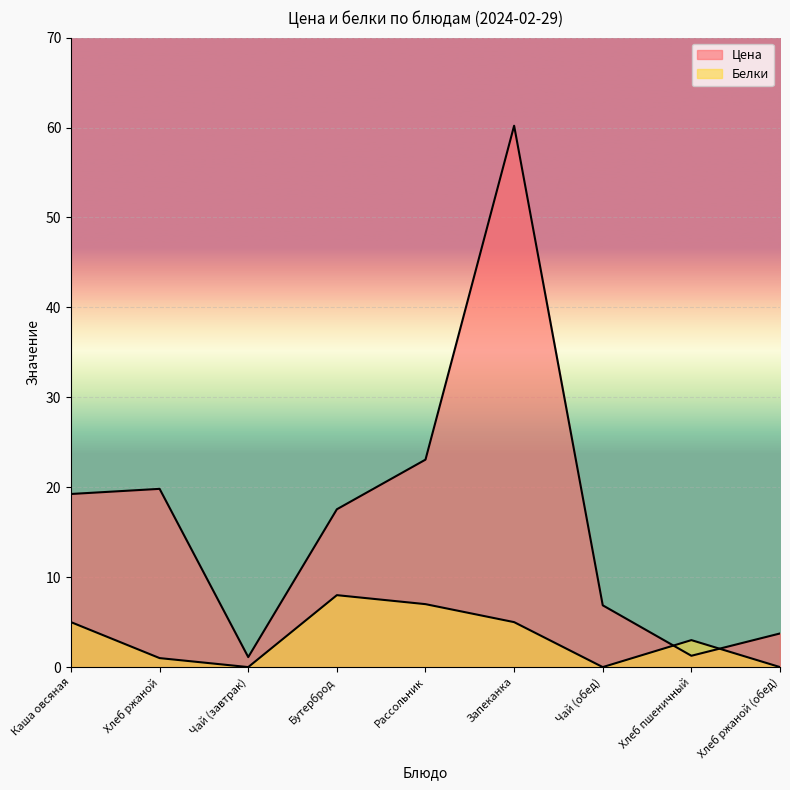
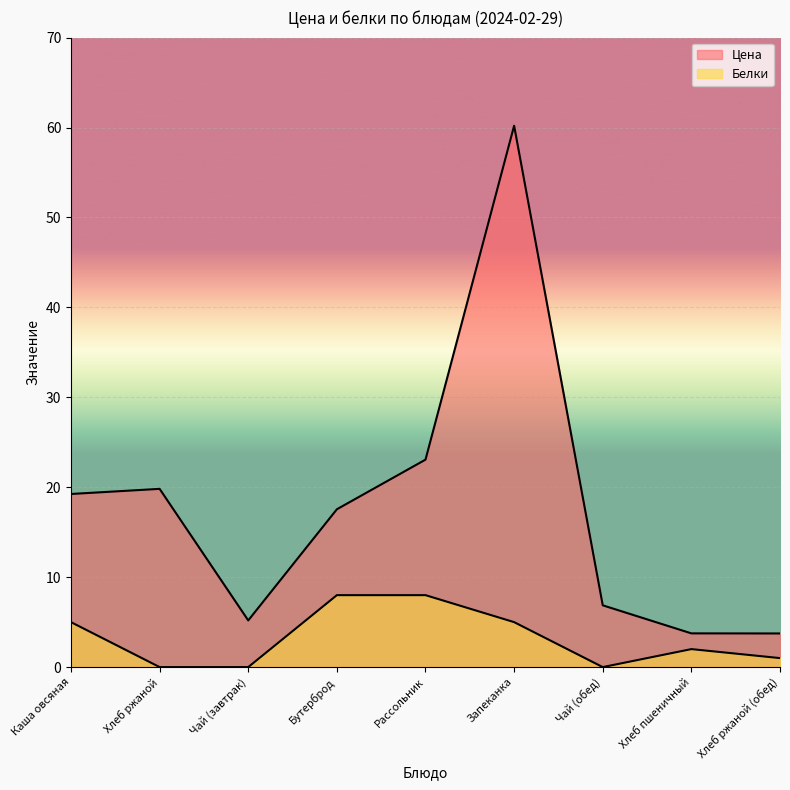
Белки, Хлеб ржаной: 1 -> 0
Цена, Чай (завтрак): 1 -> 5
Белки, Рассольник: 7 -> 8
Цена, Хлеб пшеничный: 1 -> 4
Белки, Хлеб пшеничный: 3 -> 2
Белки, Хлеб ржаной (обед): 0 -> 1
